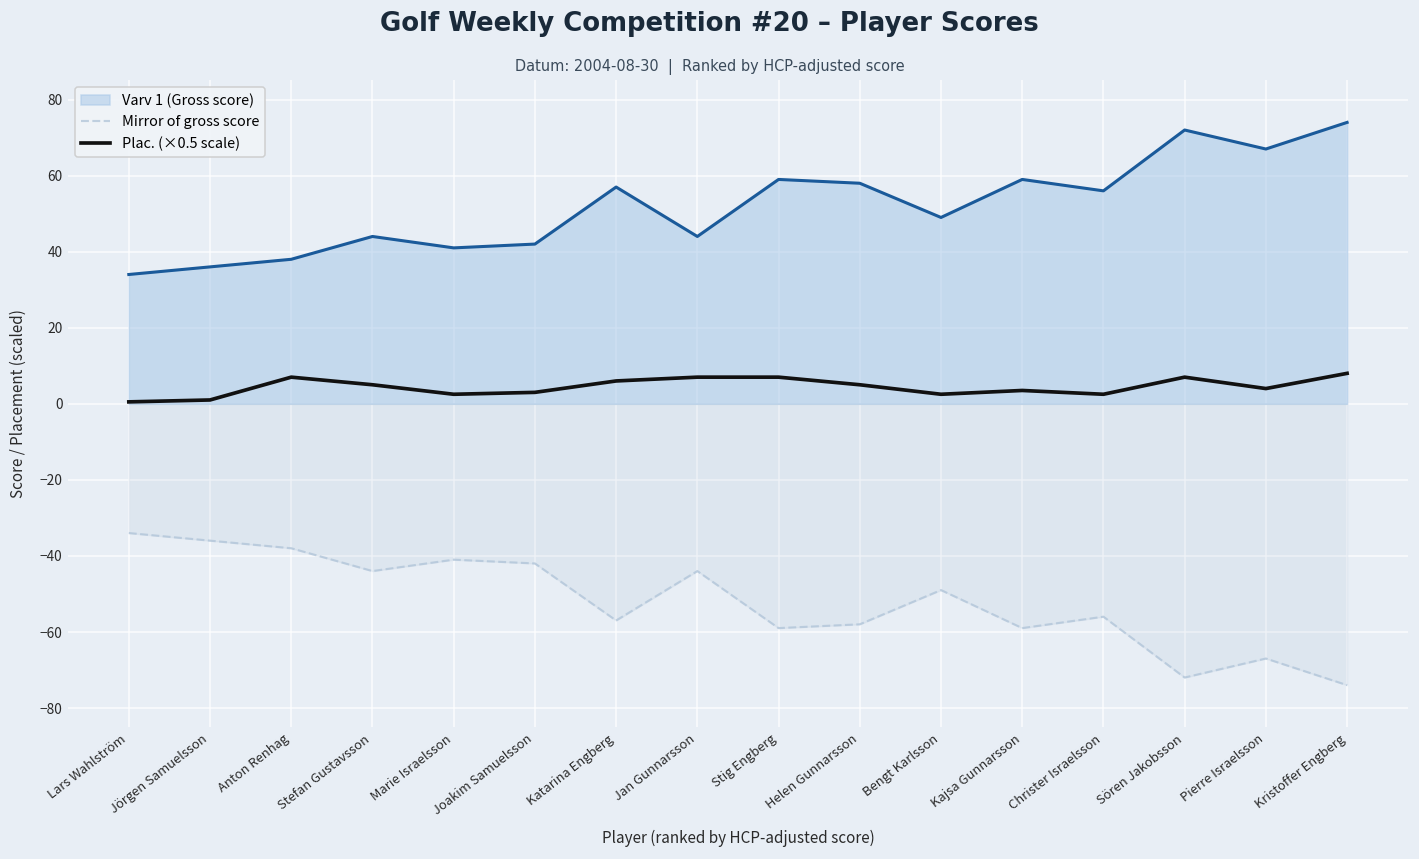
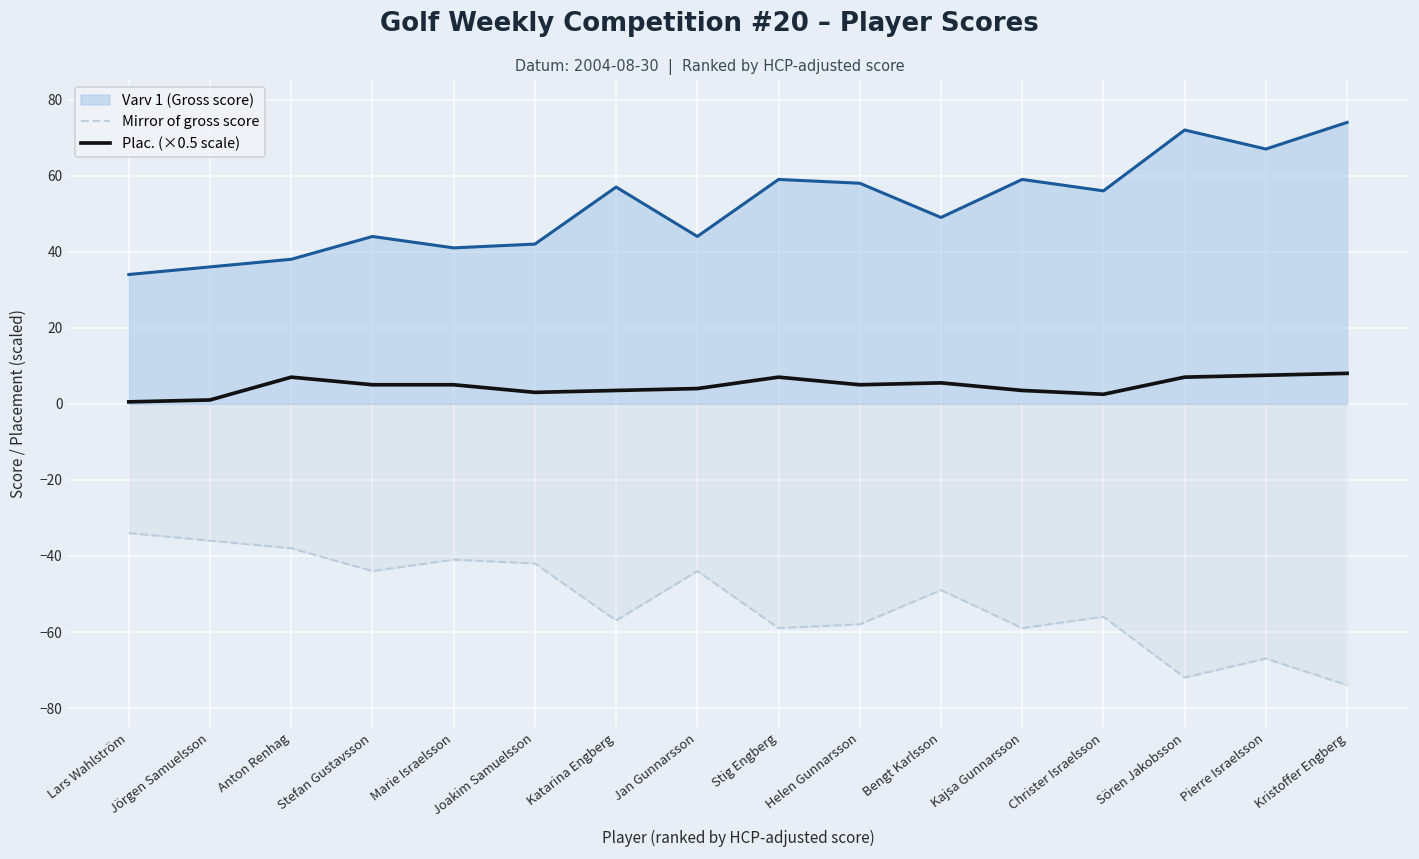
Plac. (×0.5 scale), Marie Israelsson: 3 -> 5
Plac. (×0.5 scale), Katarina Engberg: 6 -> 4
Plac. (×0.5 scale), Jan Gunnarsson: 7 -> 4
Plac. (×0.5 scale), Bengt Karlsson: 3 -> 6
Plac. (×0.5 scale), Pierre Israelsson: 4 -> 8
